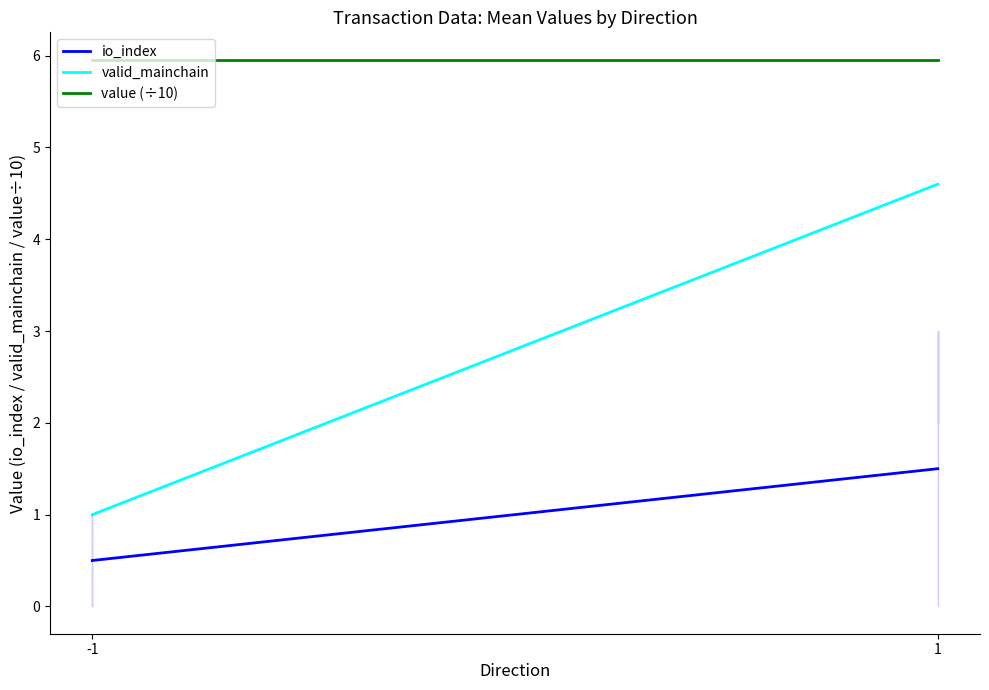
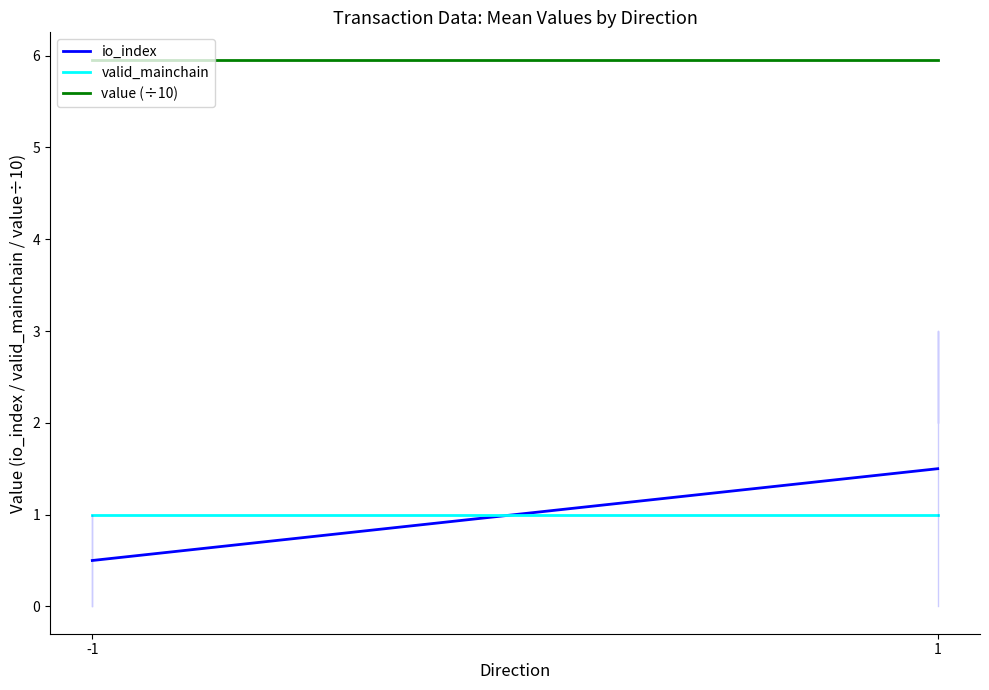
valid_mainchain, 1: 4.6 -> 1.0
